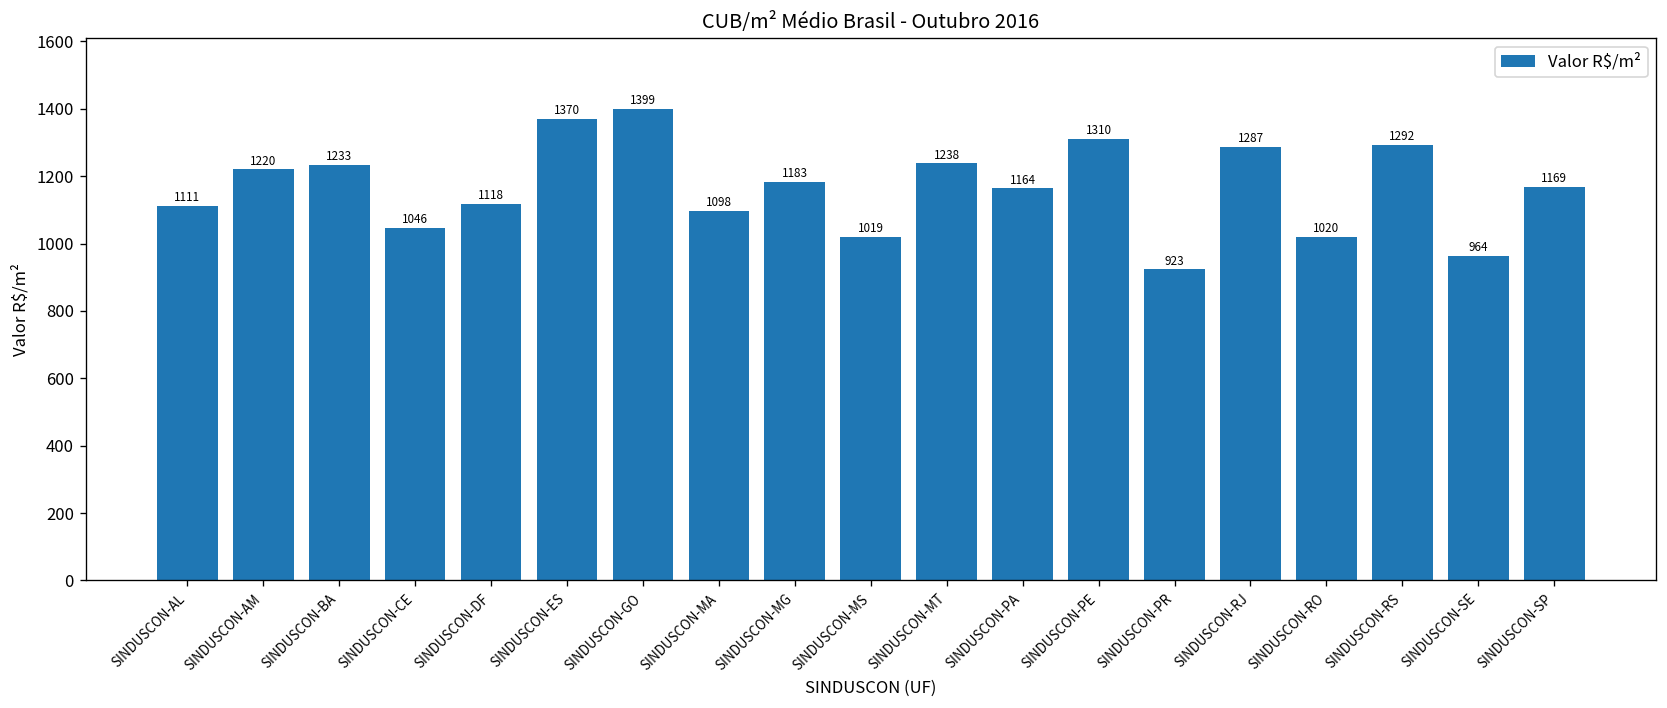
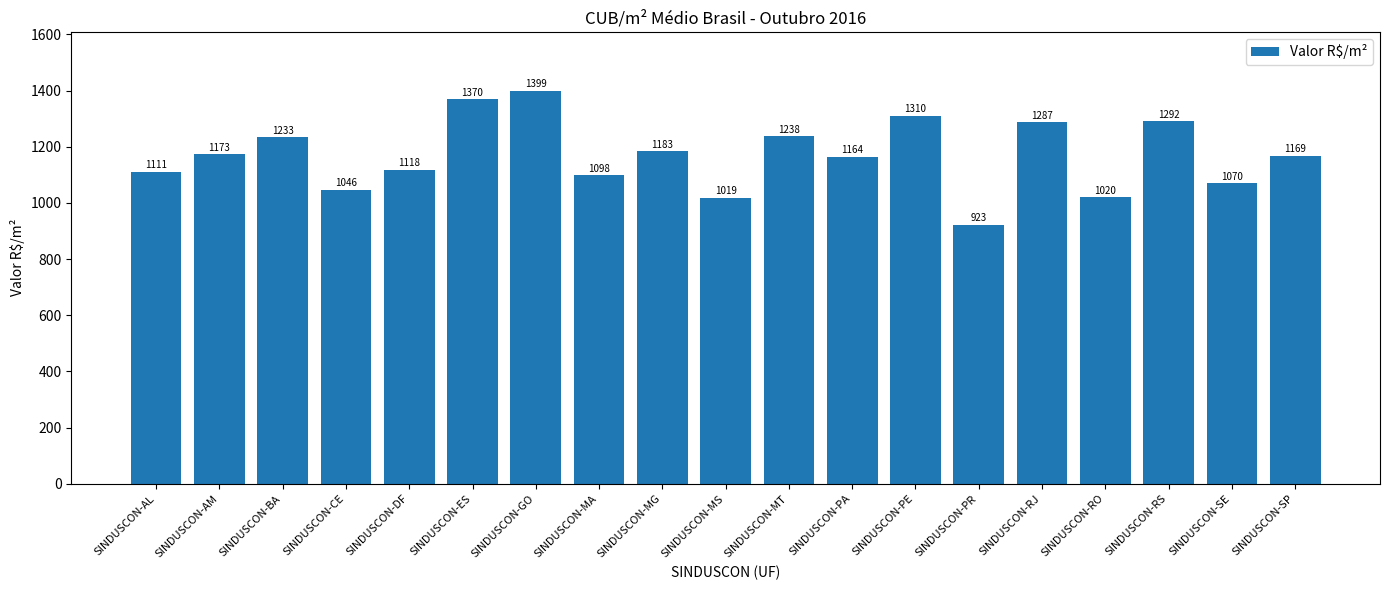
SINDUSCON-AM: 1220 -> 1173
SINDUSCON-SE: 964 -> 1070
